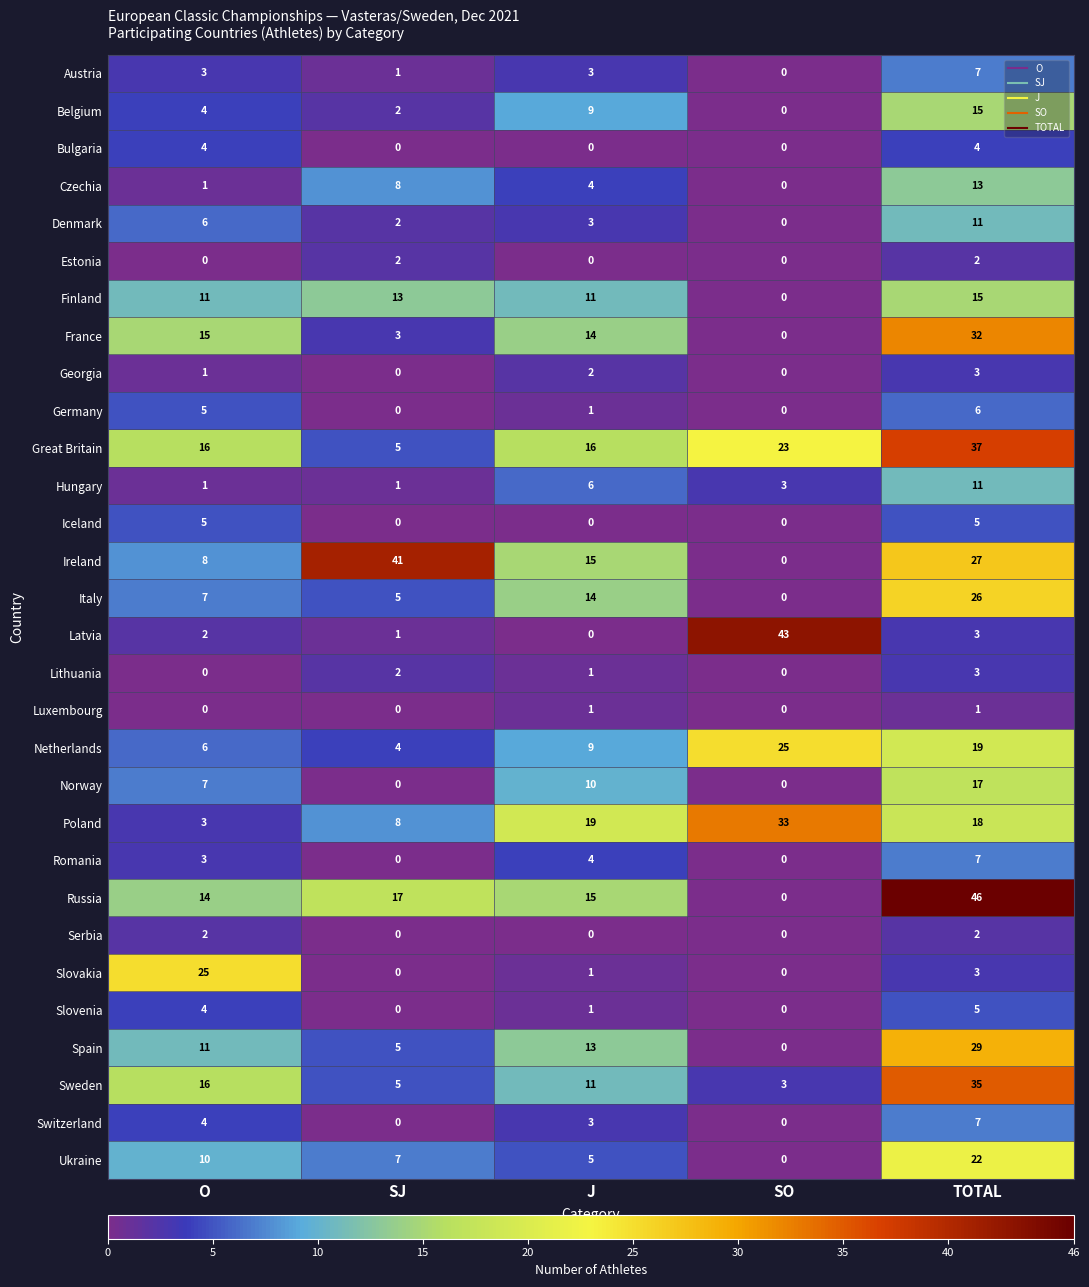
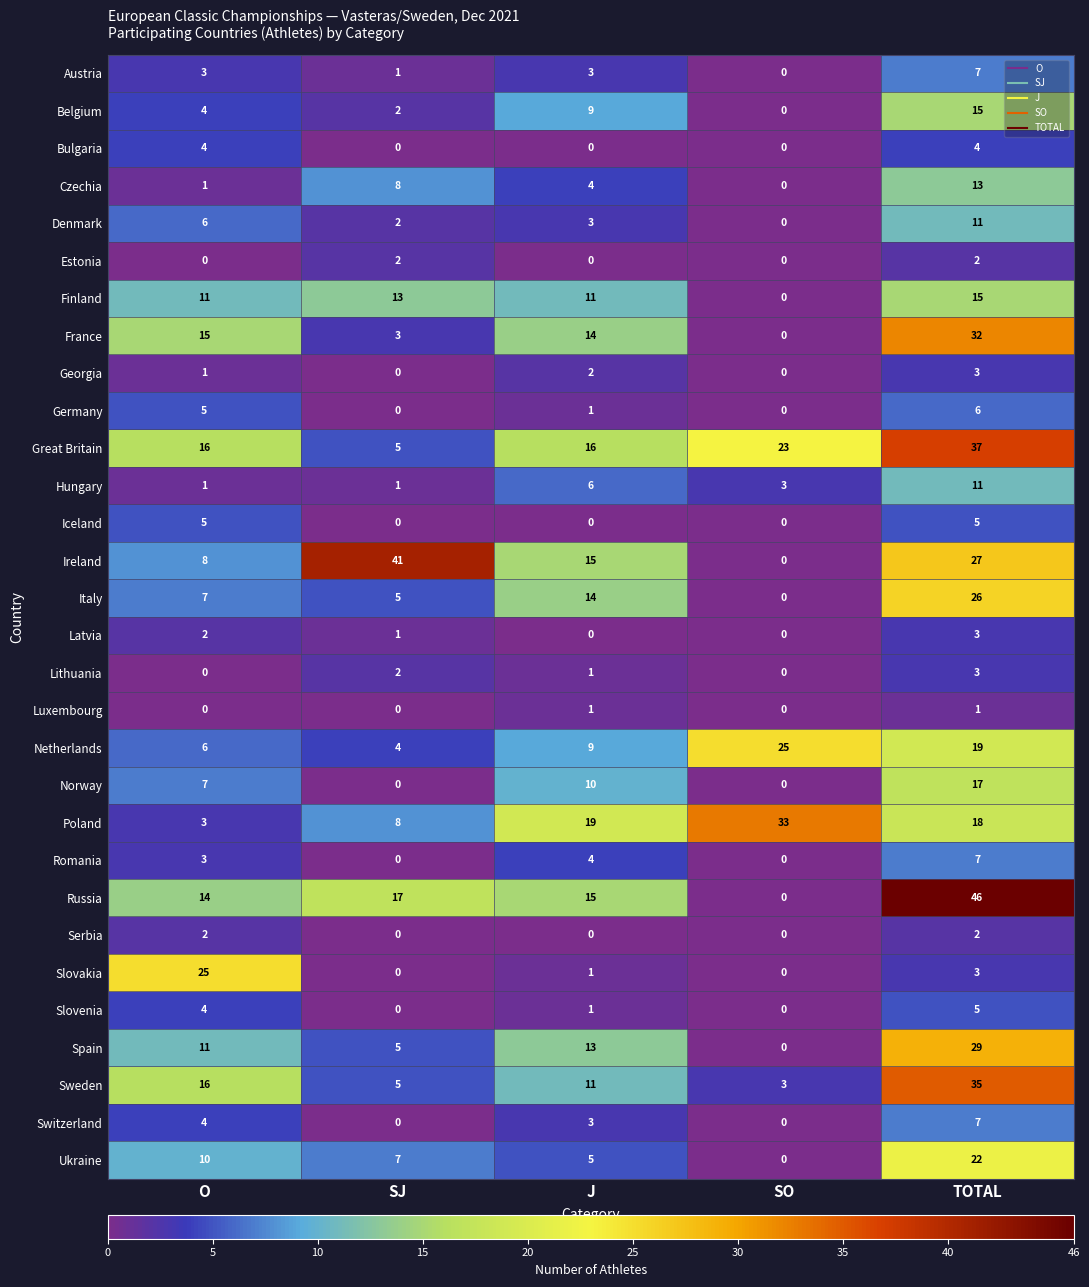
Latvia, SO: 43 -> 0
